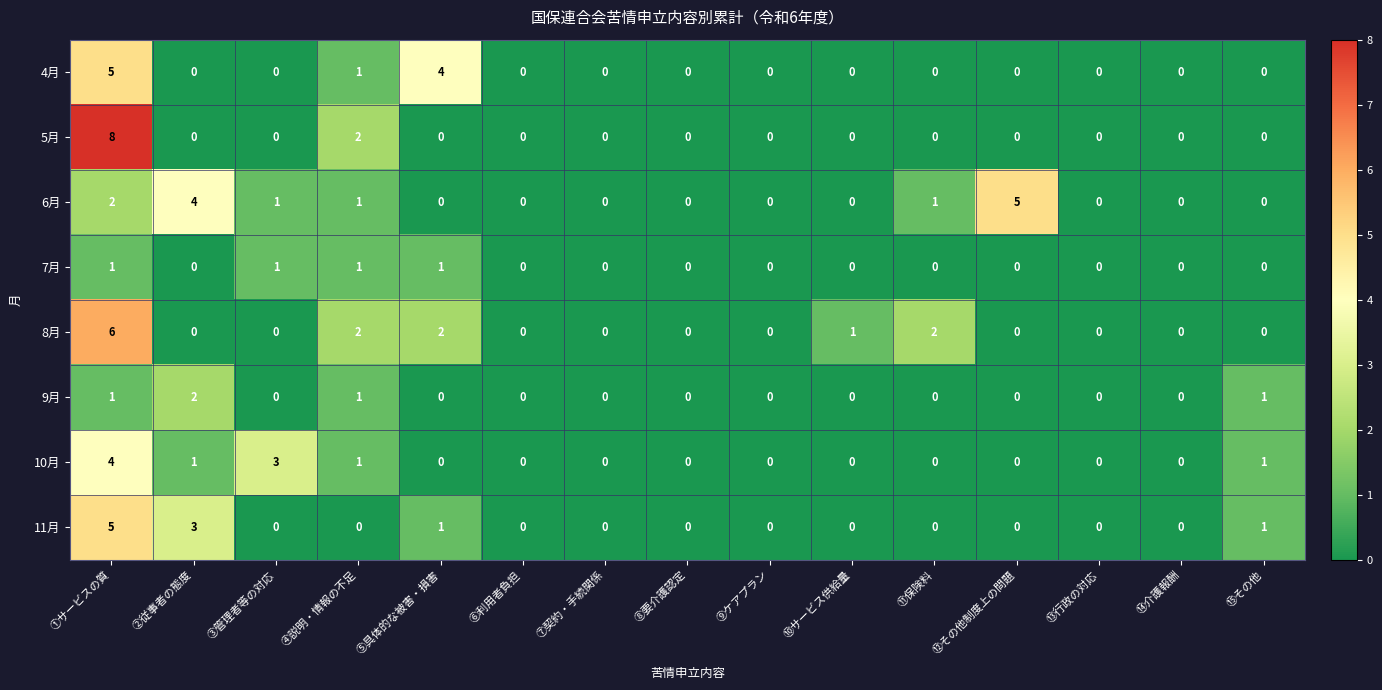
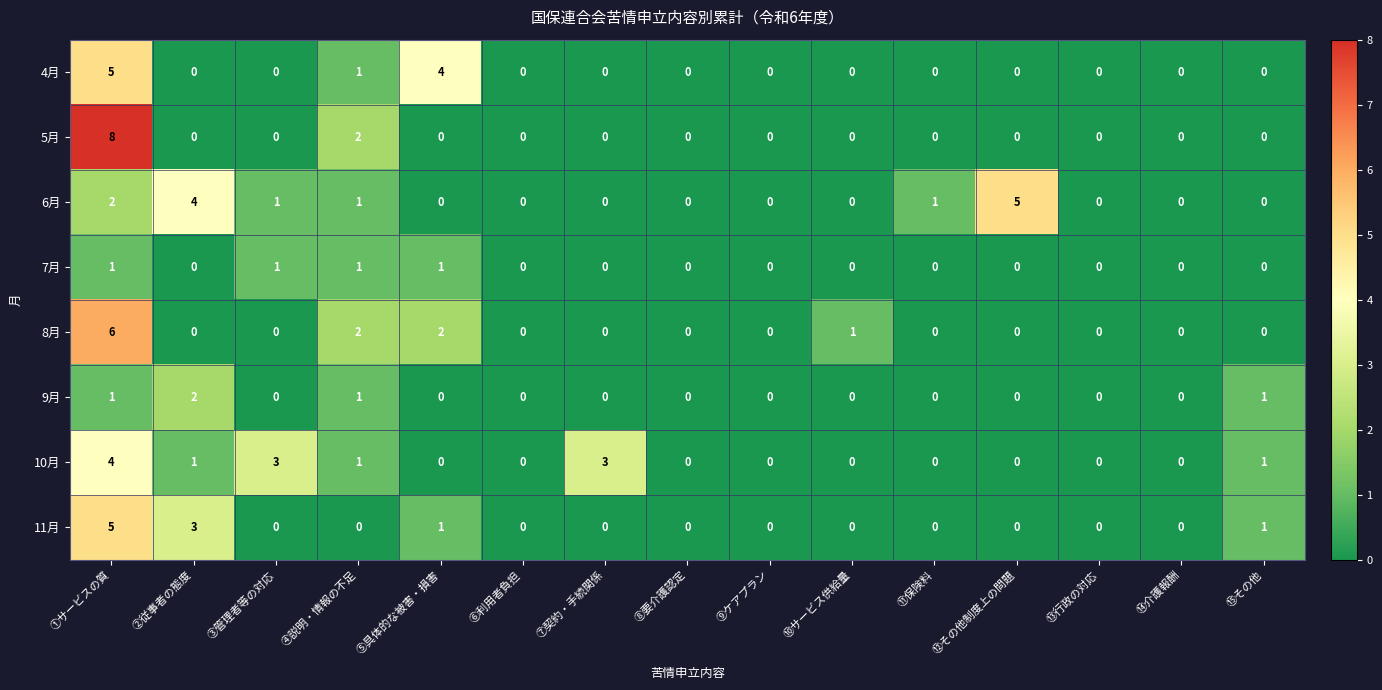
8月, ⑪保険料: 2 -> 0
10月, ⑦契約・手続関係: 0 -> 3
